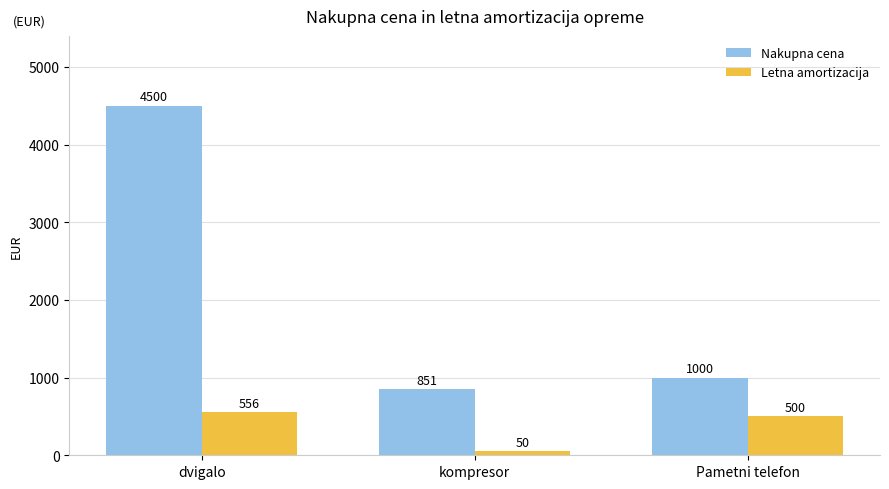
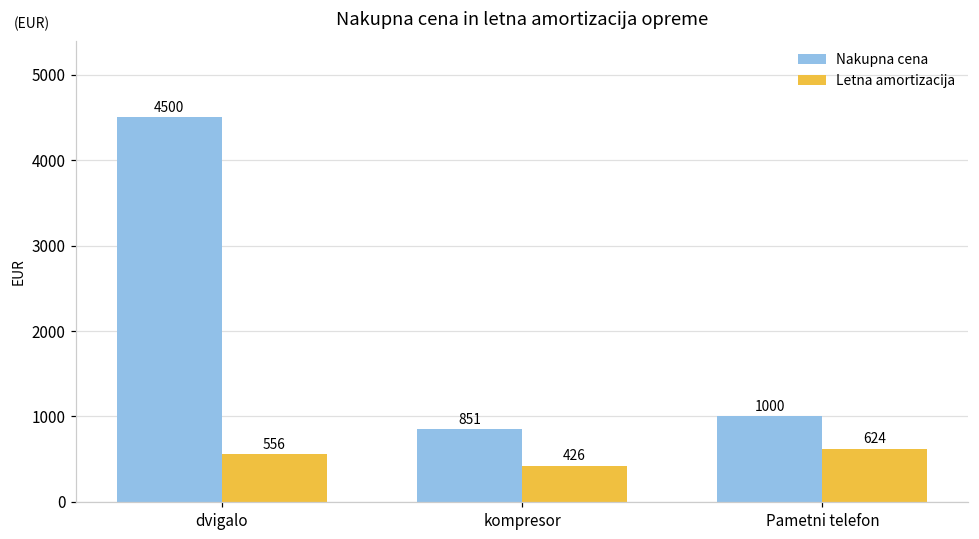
Letna amortizacija, kompresor: 50 -> 426
Letna amortizacija, Pametni telefon: 500 -> 624
